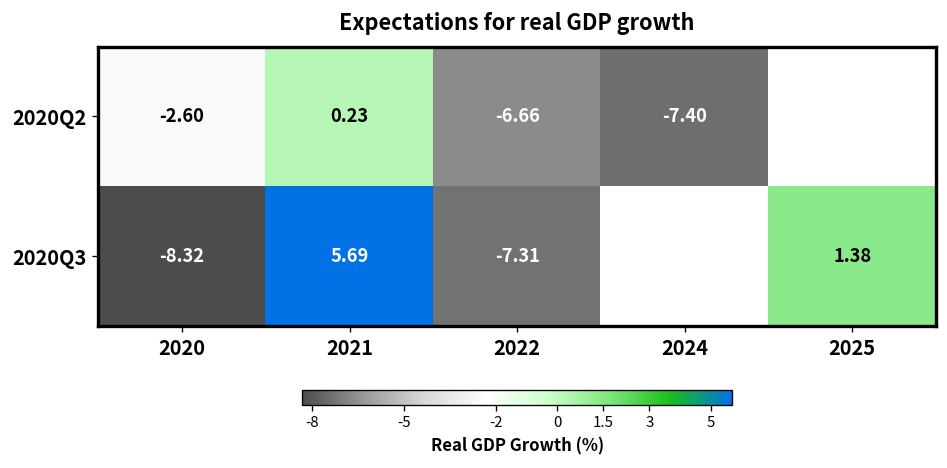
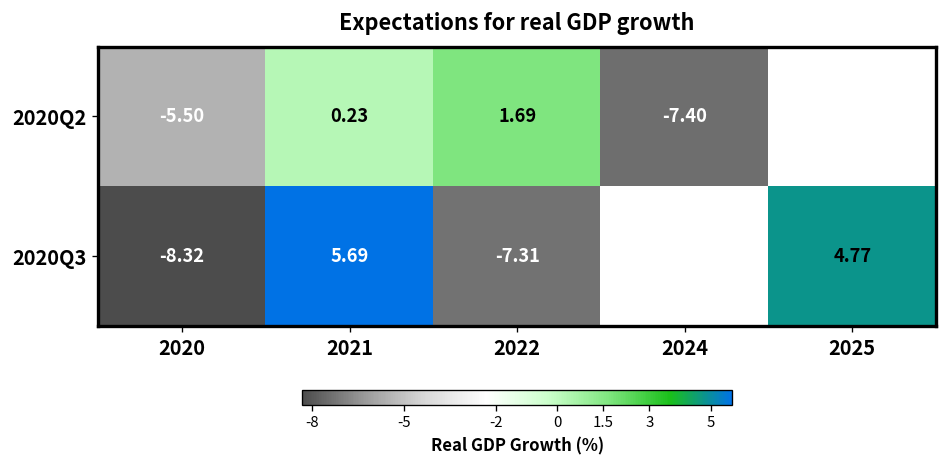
2020Q2, 2020: -2.60 -> -5.50
2020Q2, 2022: -6.66 -> 1.69
2020Q3, 2025: 1.38 -> 4.77
